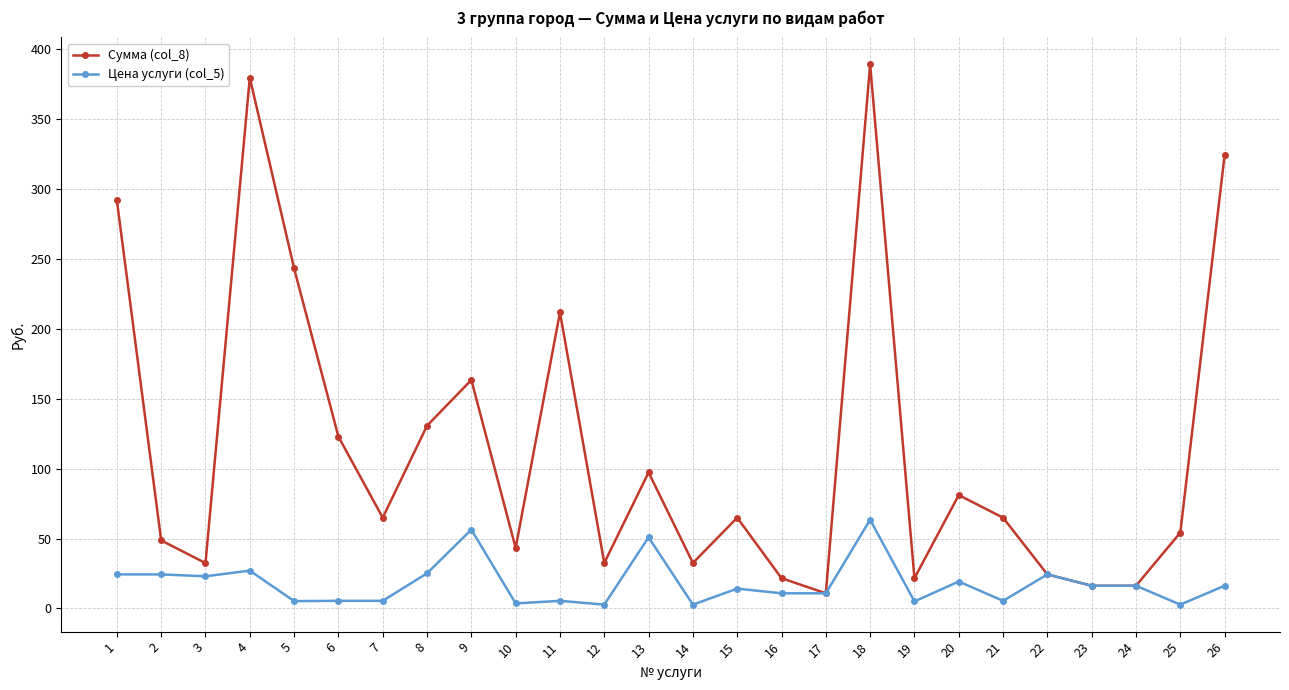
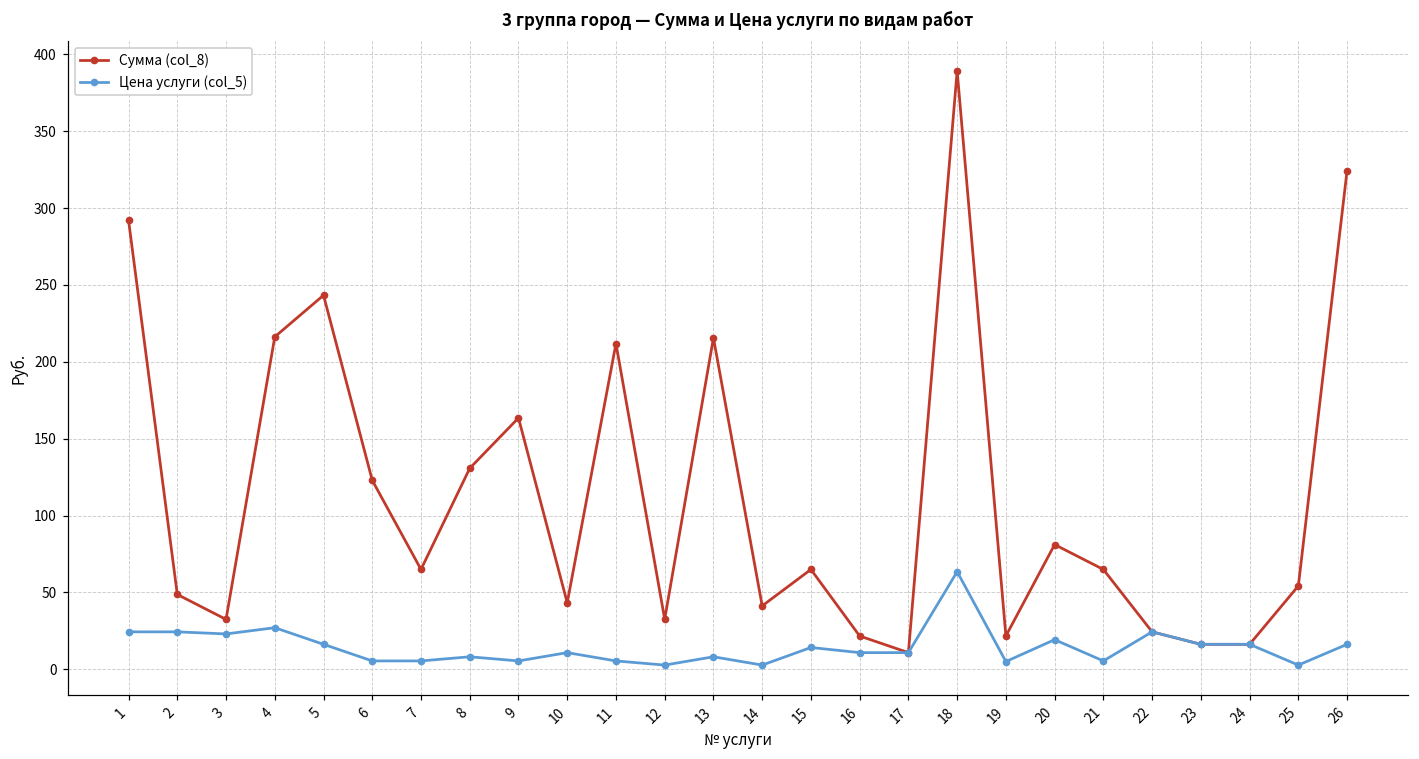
Сумма (col_8), 4: 380 -> 216
Цена услуги (col_5), 5: 5 -> 16
Цена услуги (col_5), 8: 25 -> 8
Цена услуги (col_5), 9: 56 -> 5
Цена услуги (col_5), 10: 4 -> 11
Сумма (col_8), 13: 97 -> 216
Цена услуги (col_5), 13: 51 -> 8
Сумма (col_8), 14: 33 -> 41
